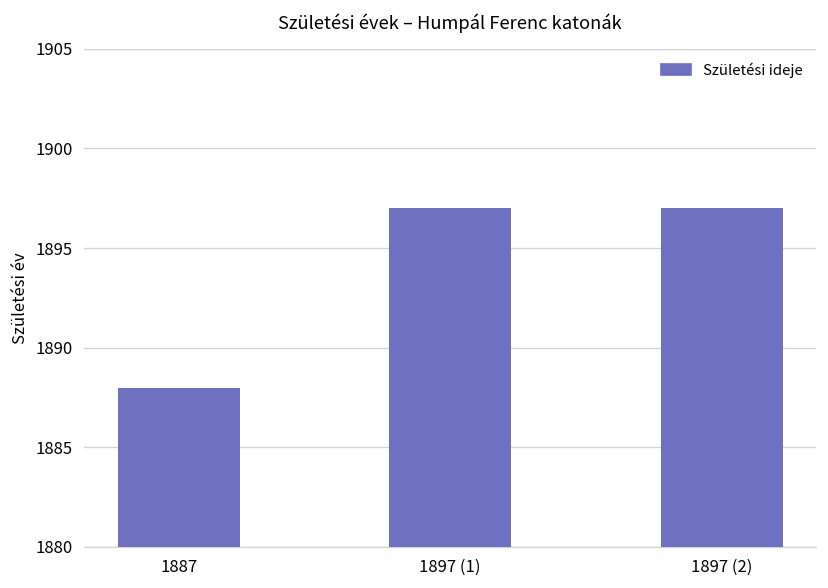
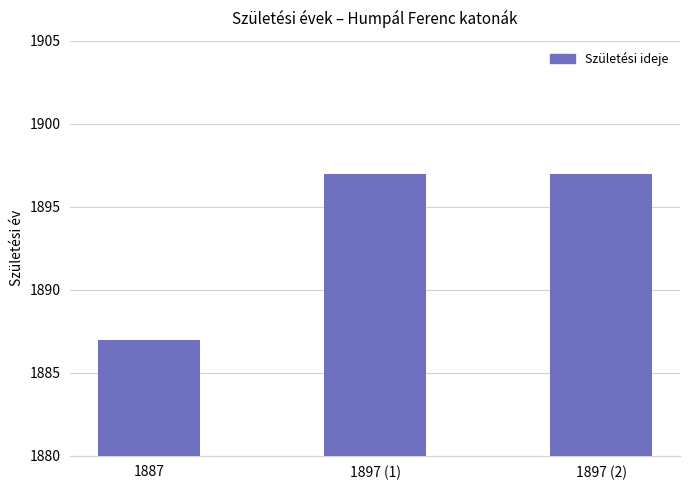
1887: 1888 -> 1887
